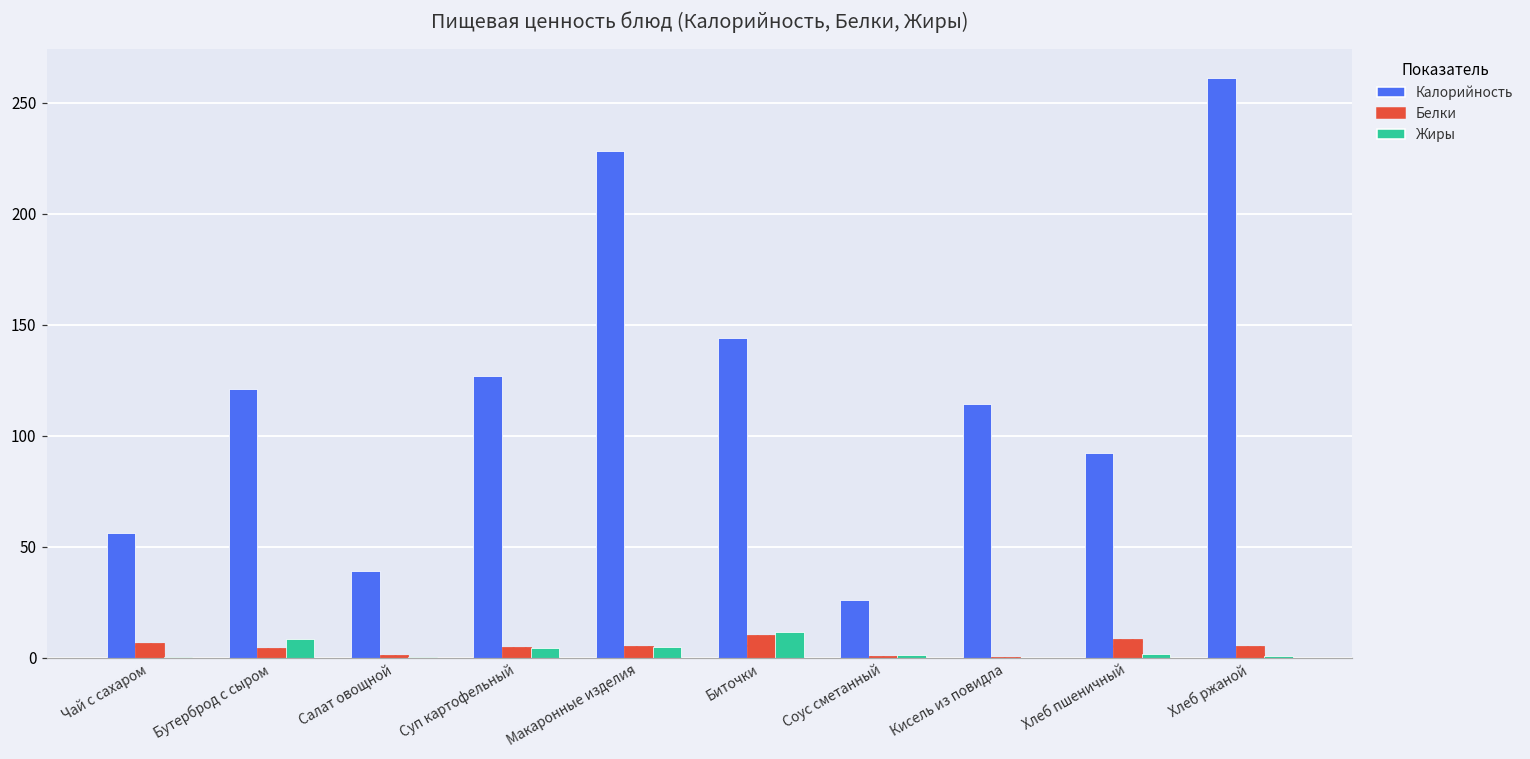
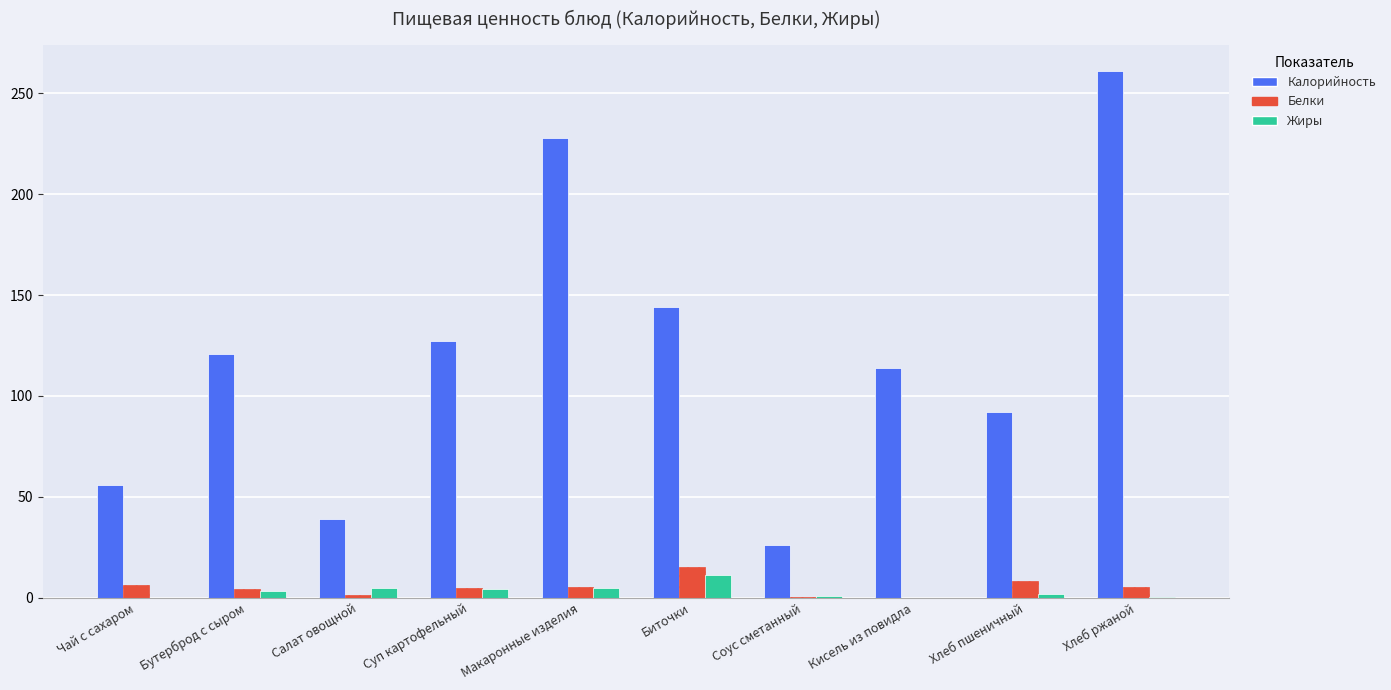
Жиры, Бутерброд с сыром: 9 -> 3
Жиры, Салат овощной: 0 -> 5
Белки, Биточки: 10 -> 15
